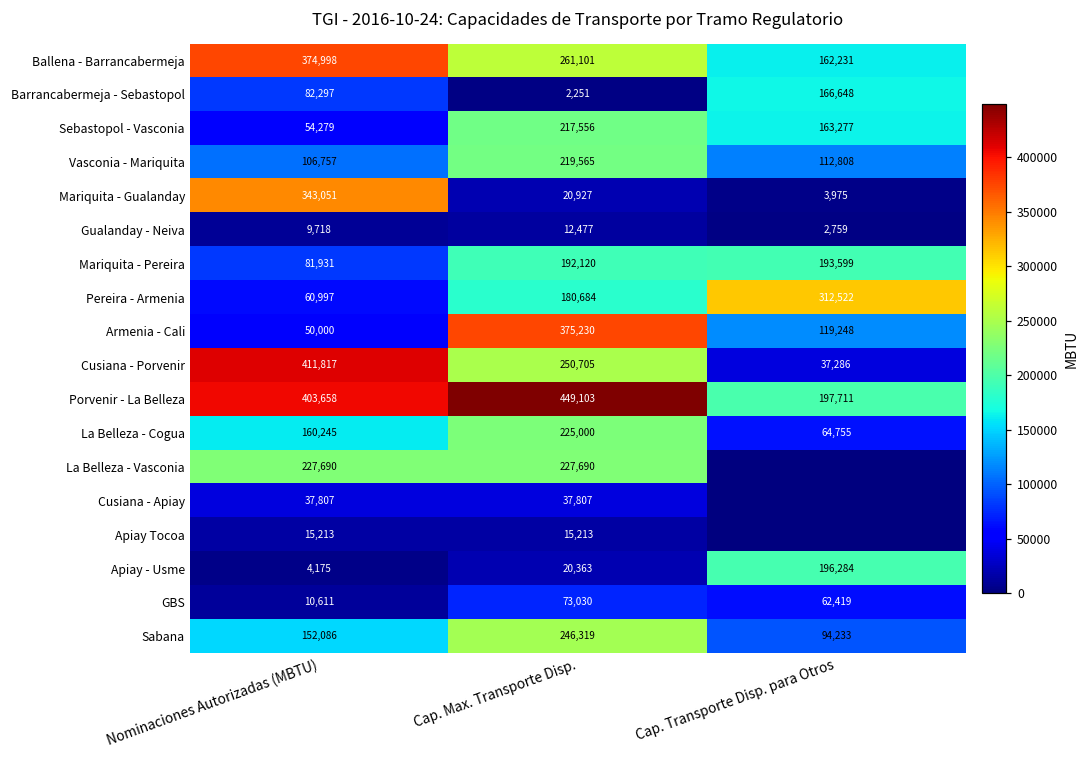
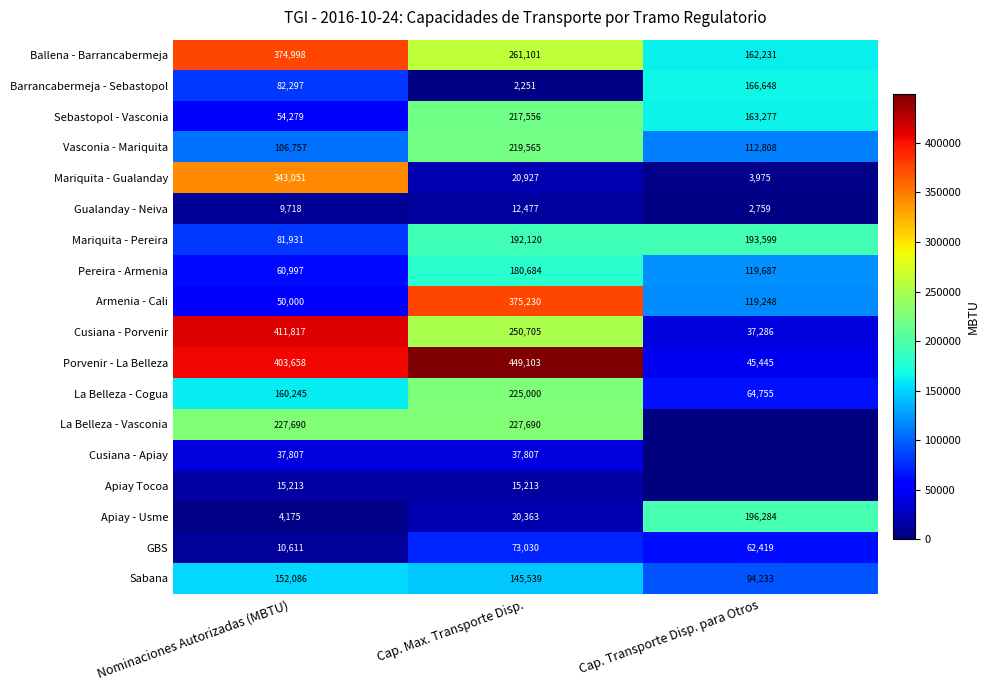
Pereira - Armenia, Cap. Transporte Disp. para Otros: 312,522 -> 119,687
Porvenir - La Belleza, Cap. Transporte Disp. para Otros: 197,711 -> 45,445
Sabana, Cap. Max. Transporte Disp.: 246,319 -> 145,539
